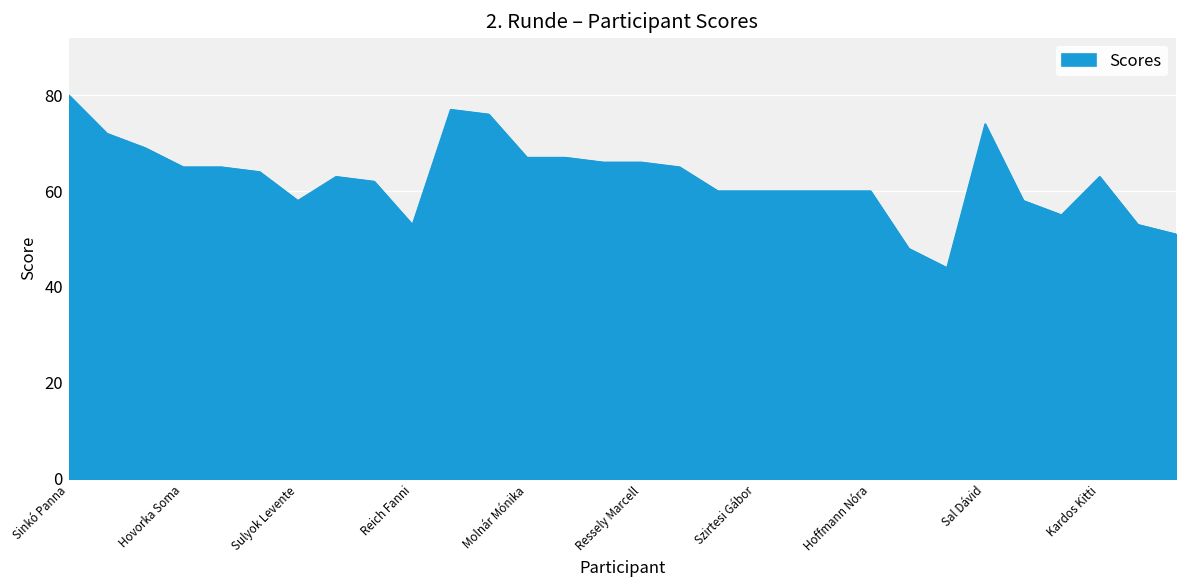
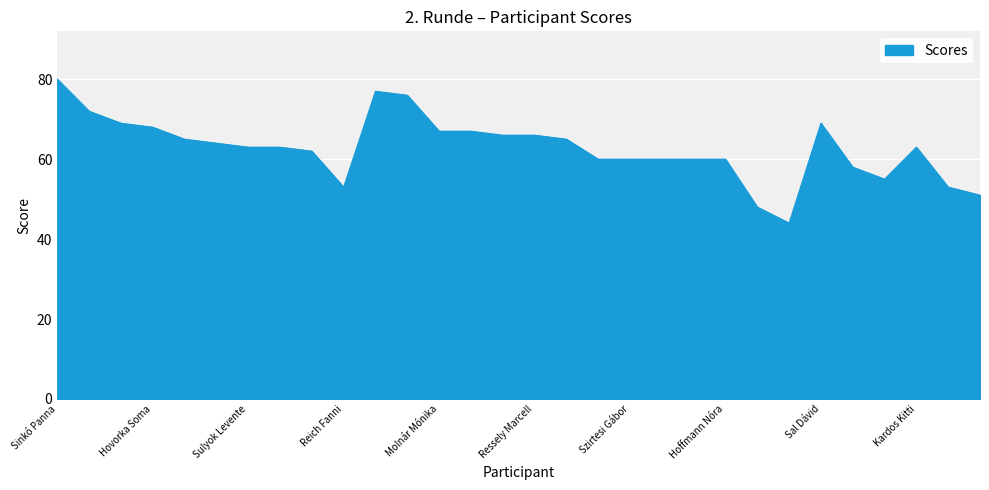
Hovorka Soma: 65 -> 68
Sulyok Levente: 58 -> 63
Sal Dávid: 74 -> 69
